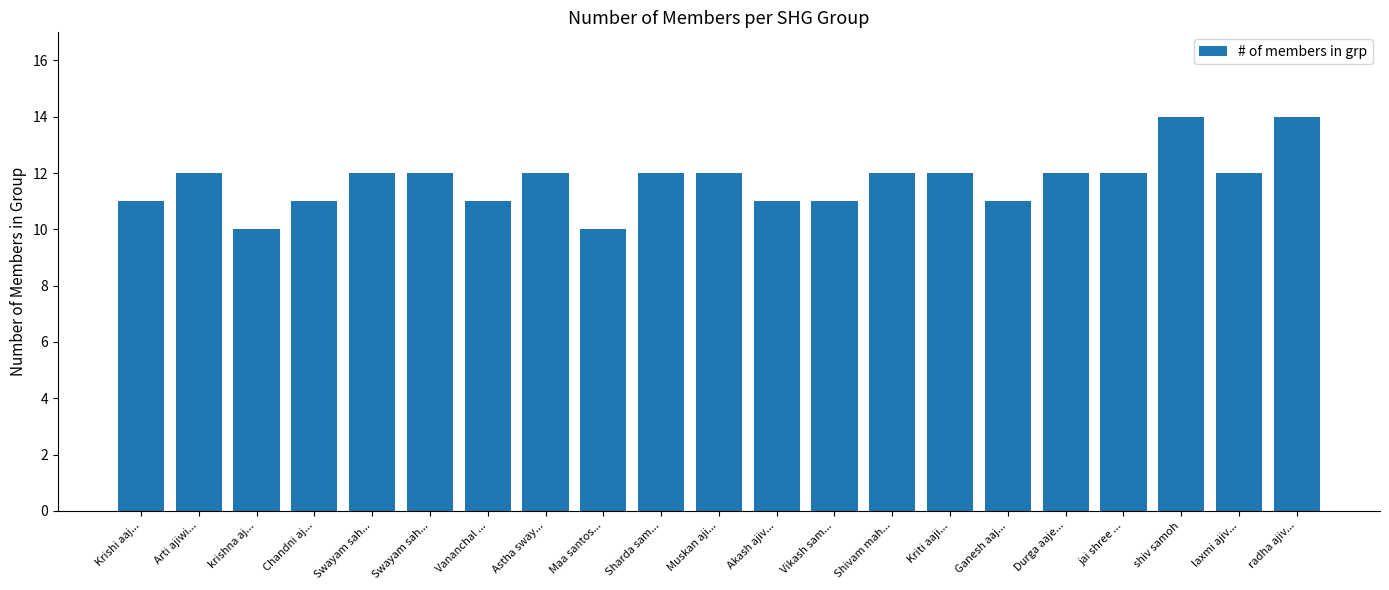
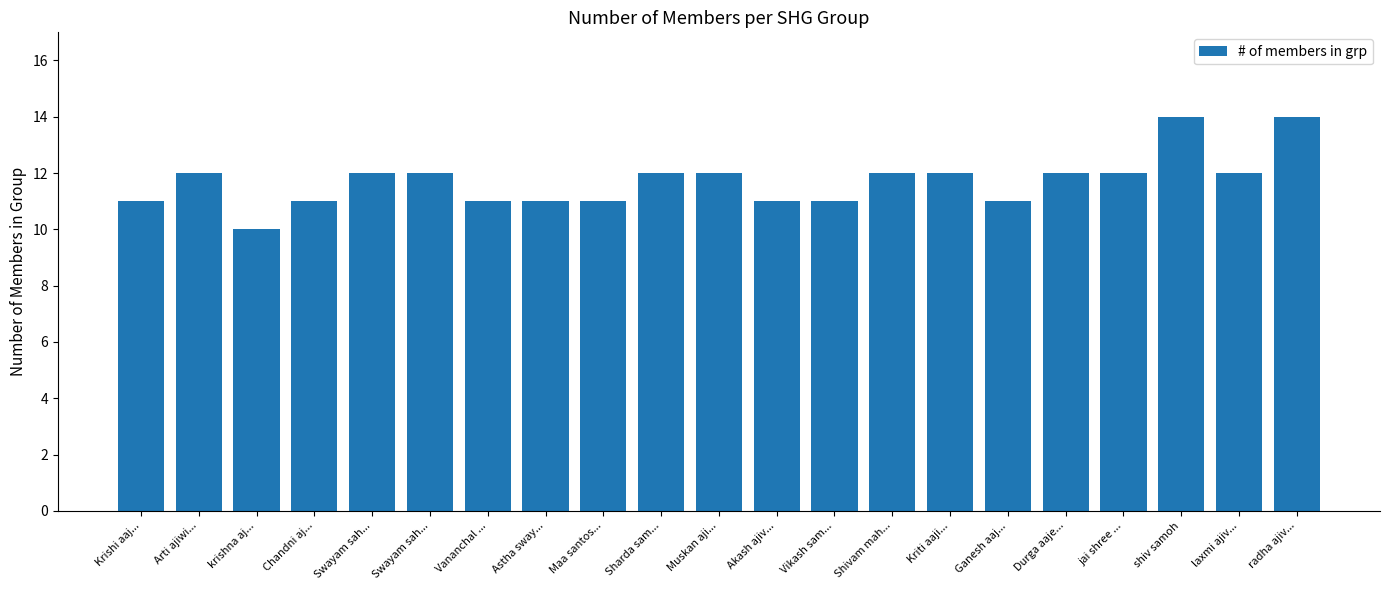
Astha sway...: 12 -> 11
Maa santos...: 10 -> 11
